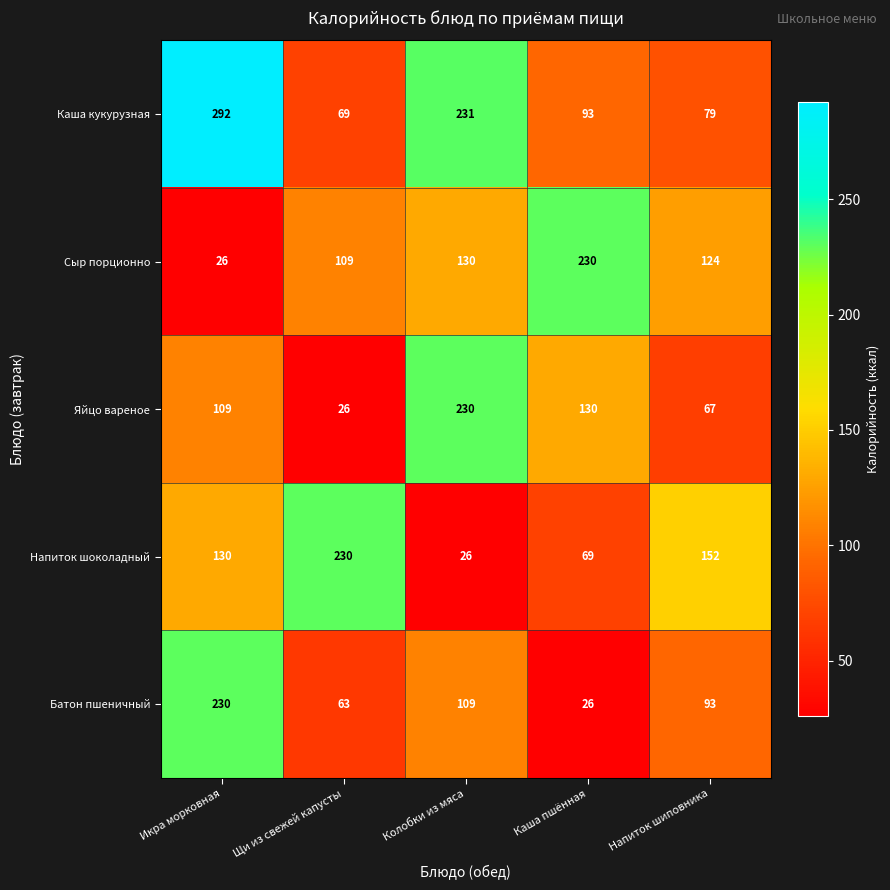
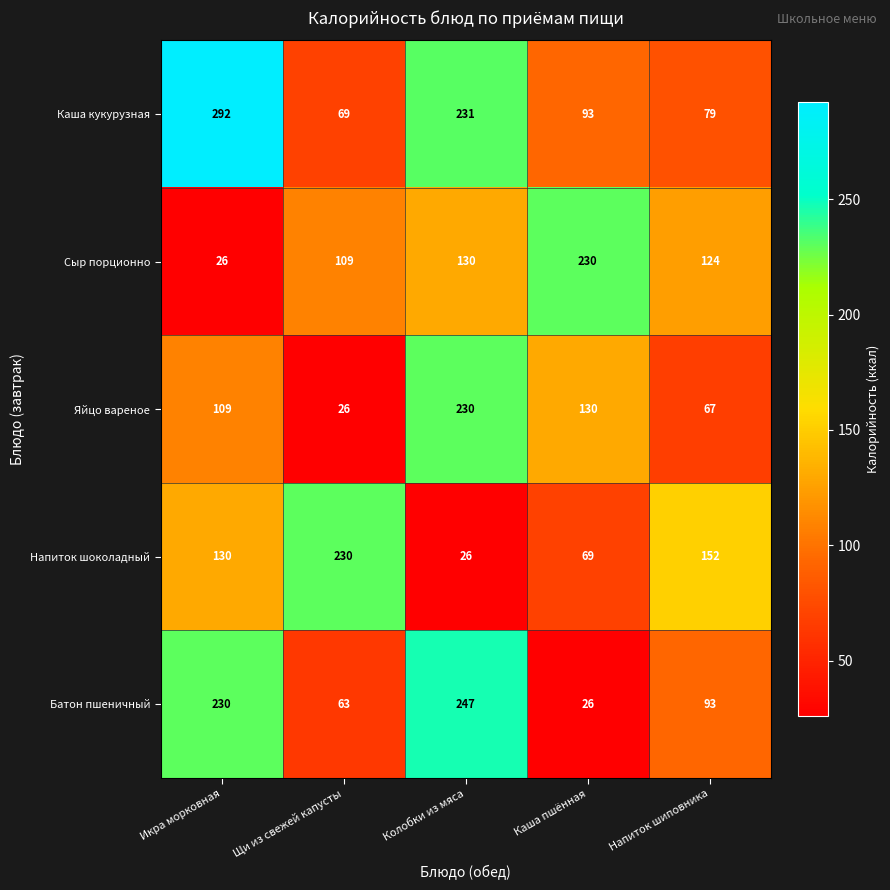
Батон пшеничный, Колобки из мяса: 109 -> 247
